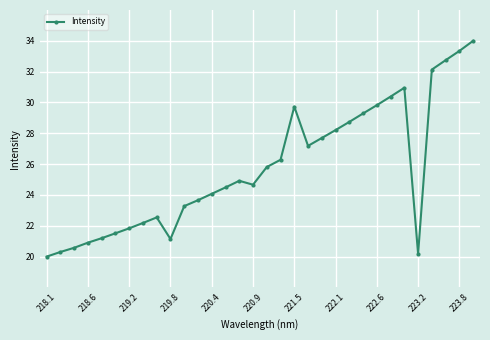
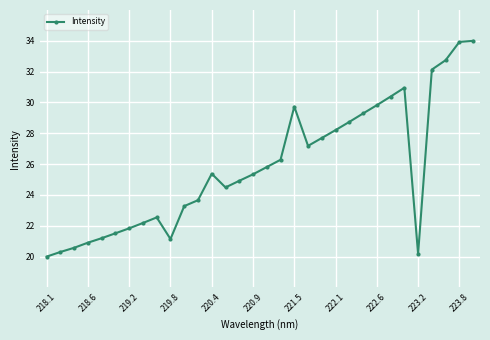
220.4: 24.1 -> 25.4
220.9: 24.7 -> 25.3
223.8: 33.3 -> 33.9
